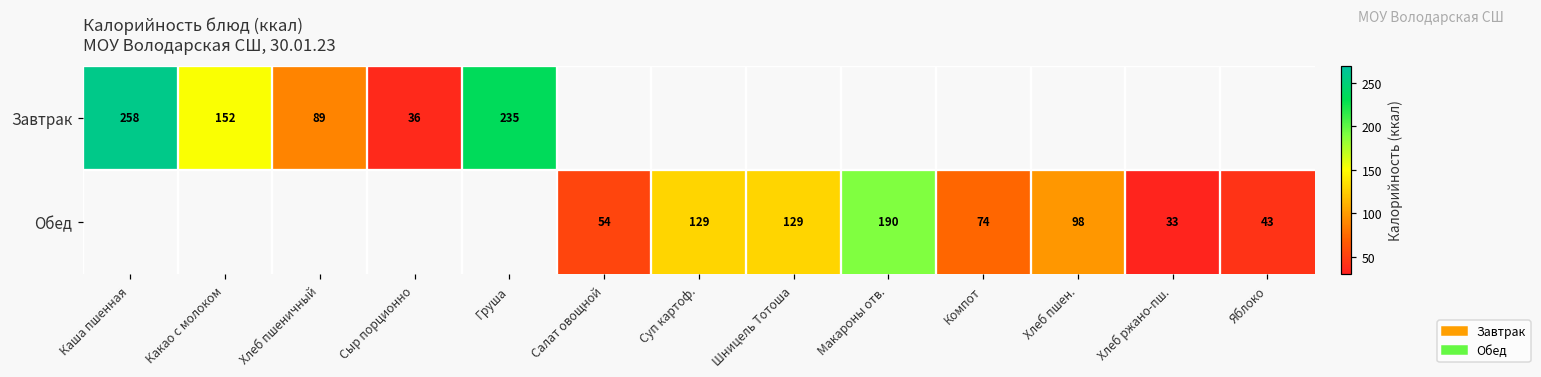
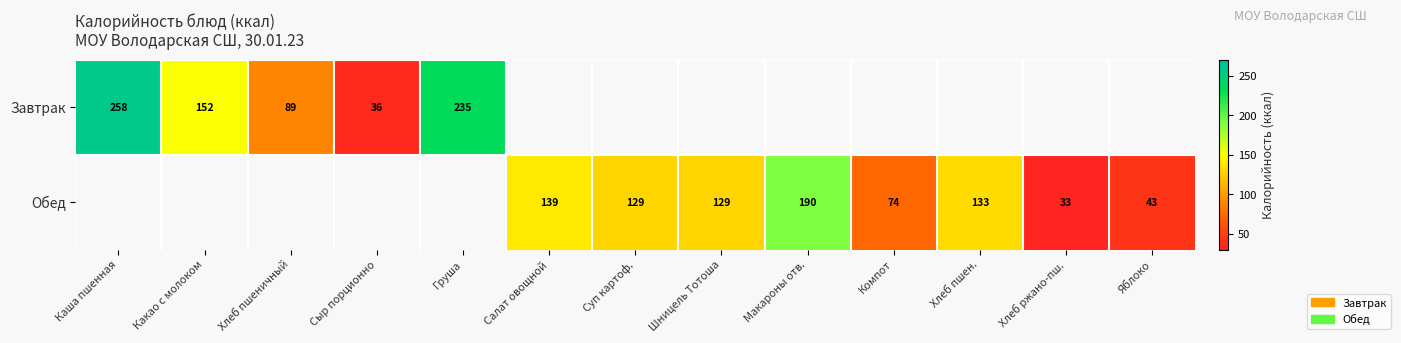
Обед, Салат овощной: 54 -> 139
Обед, Хлеб пшен.: 98 -> 133
